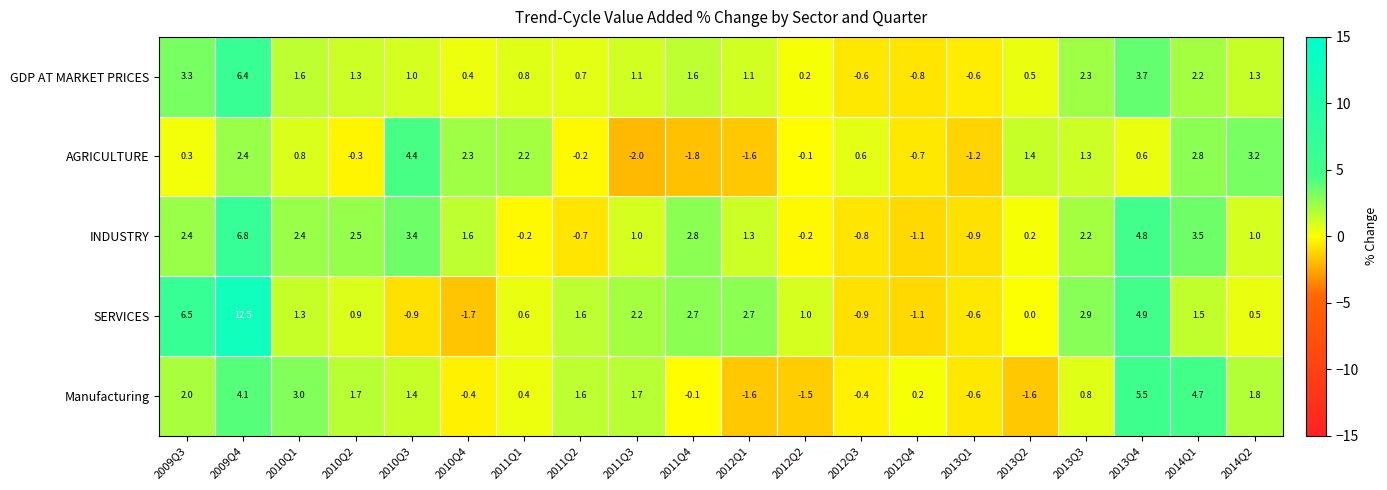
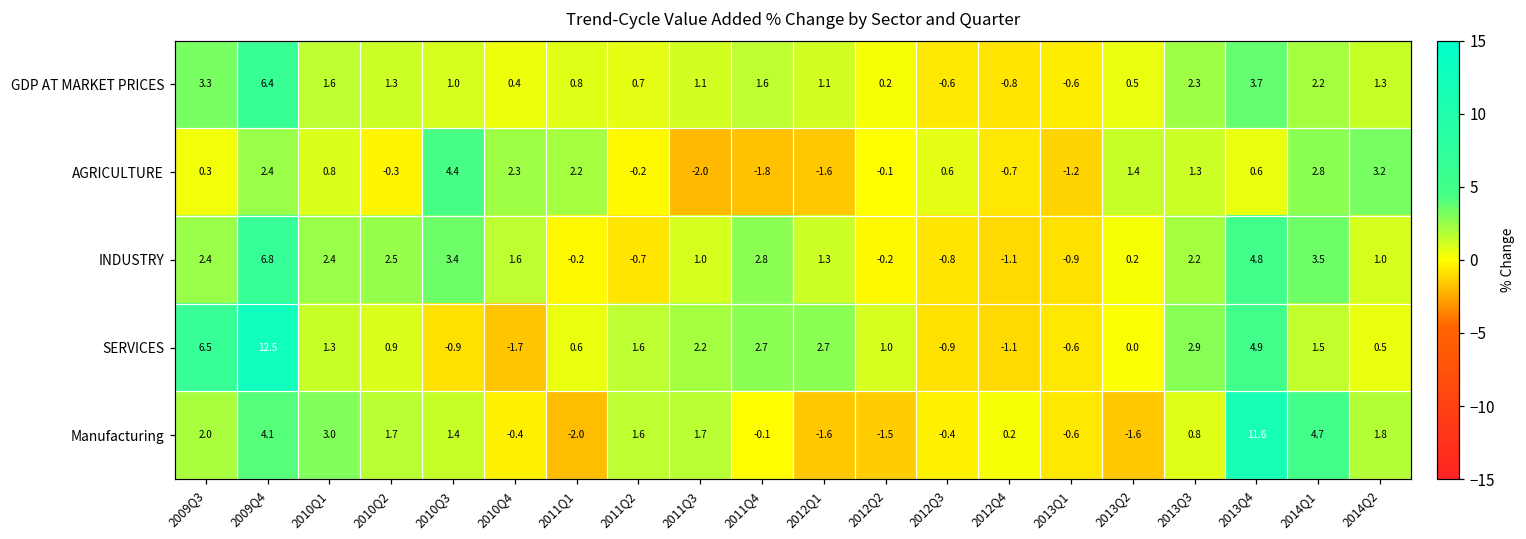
Manufacturing, 2011Q1: 0.4 -> -2.0
Manufacturing, 2013Q4: 5.5 -> 11.6
